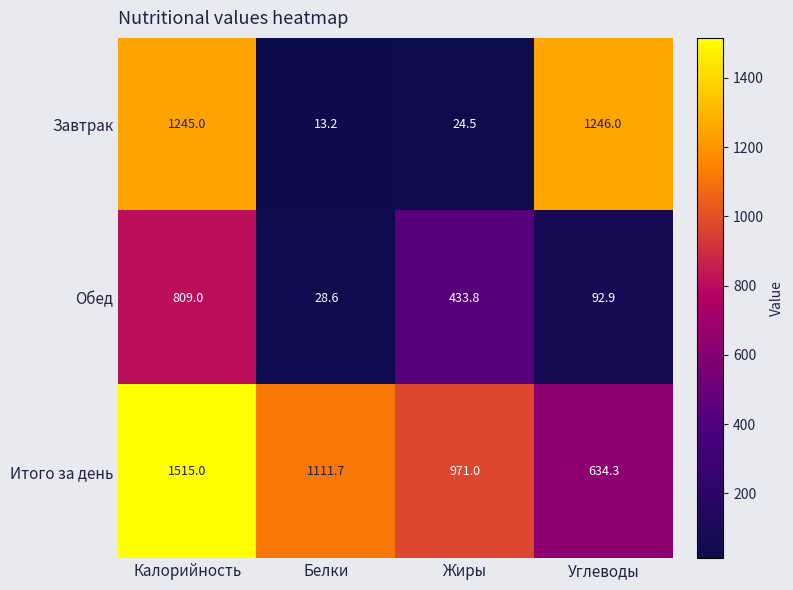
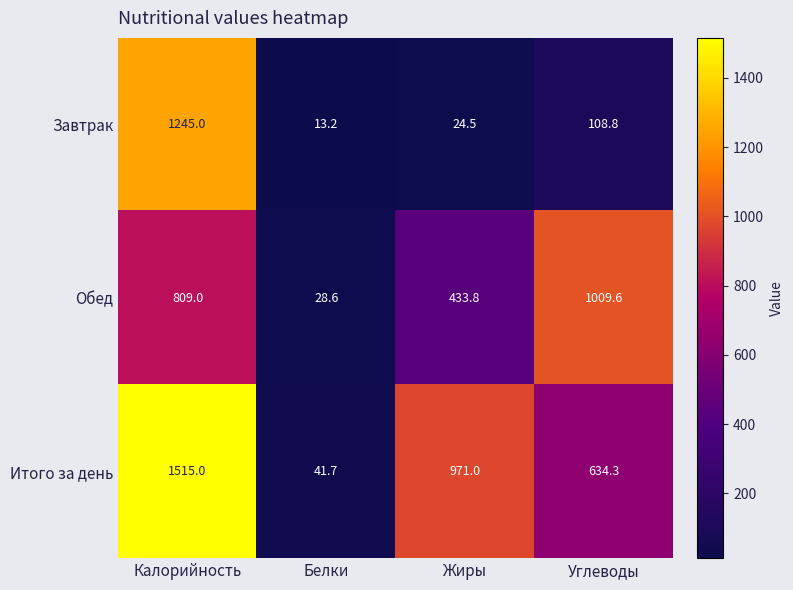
Завтрак, Углеводы: 1246.0 -> 108.8
Обед, Углеводы: 92.9 -> 1009.6
Итого за день, Белки: 1111.7 -> 41.7
